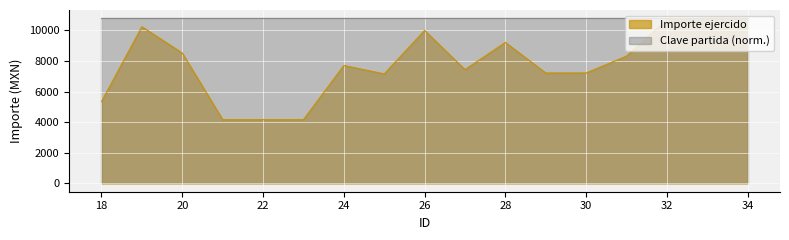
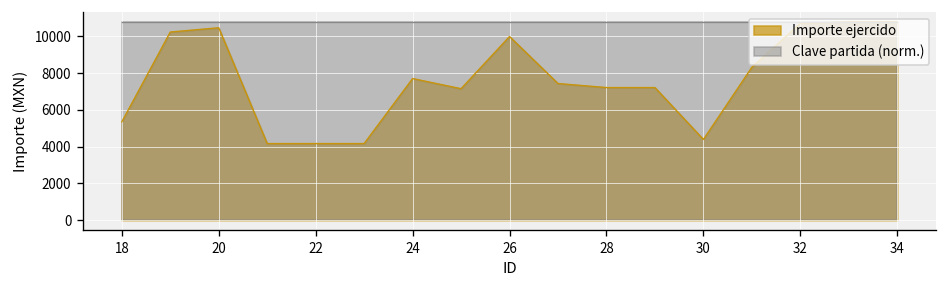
Importe ejercido, 20: 8500 -> 10500
Importe ejercido, 28: 9200 -> 7200
Importe ejercido, 30: 7200 -> 4400
